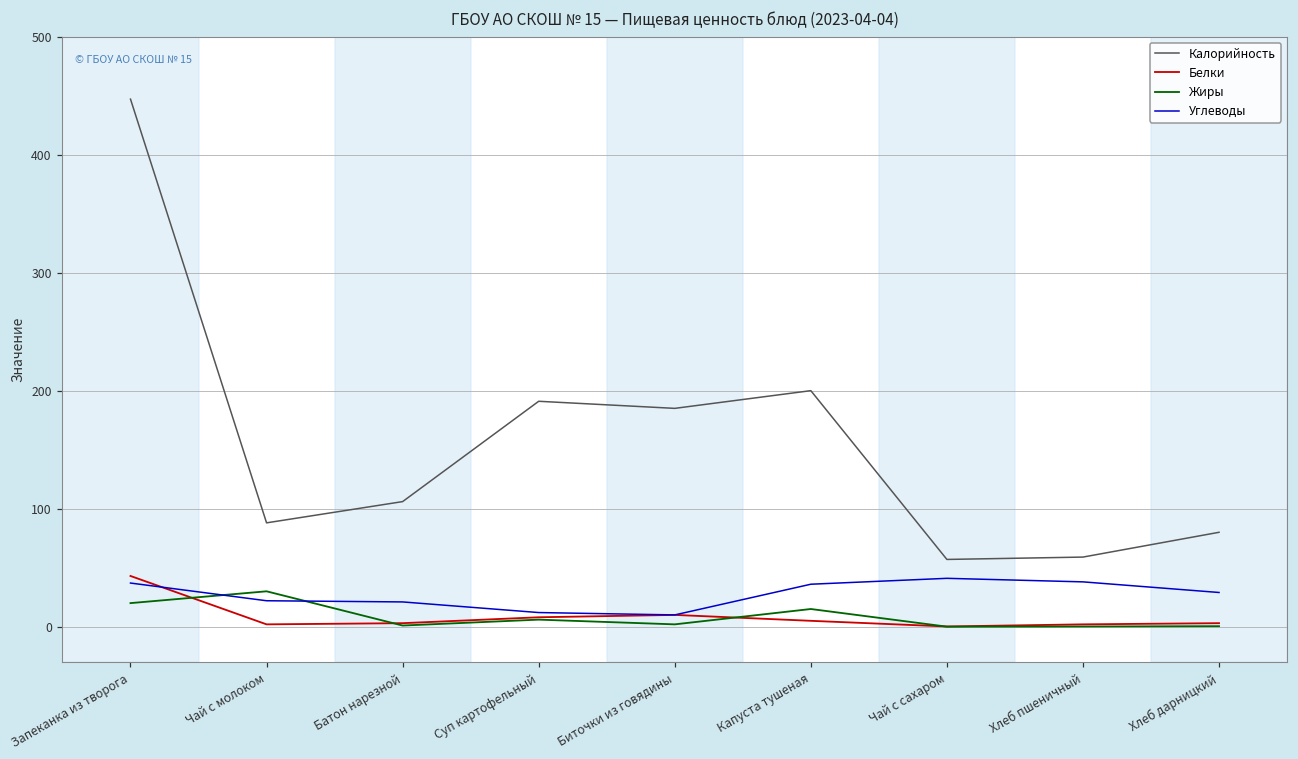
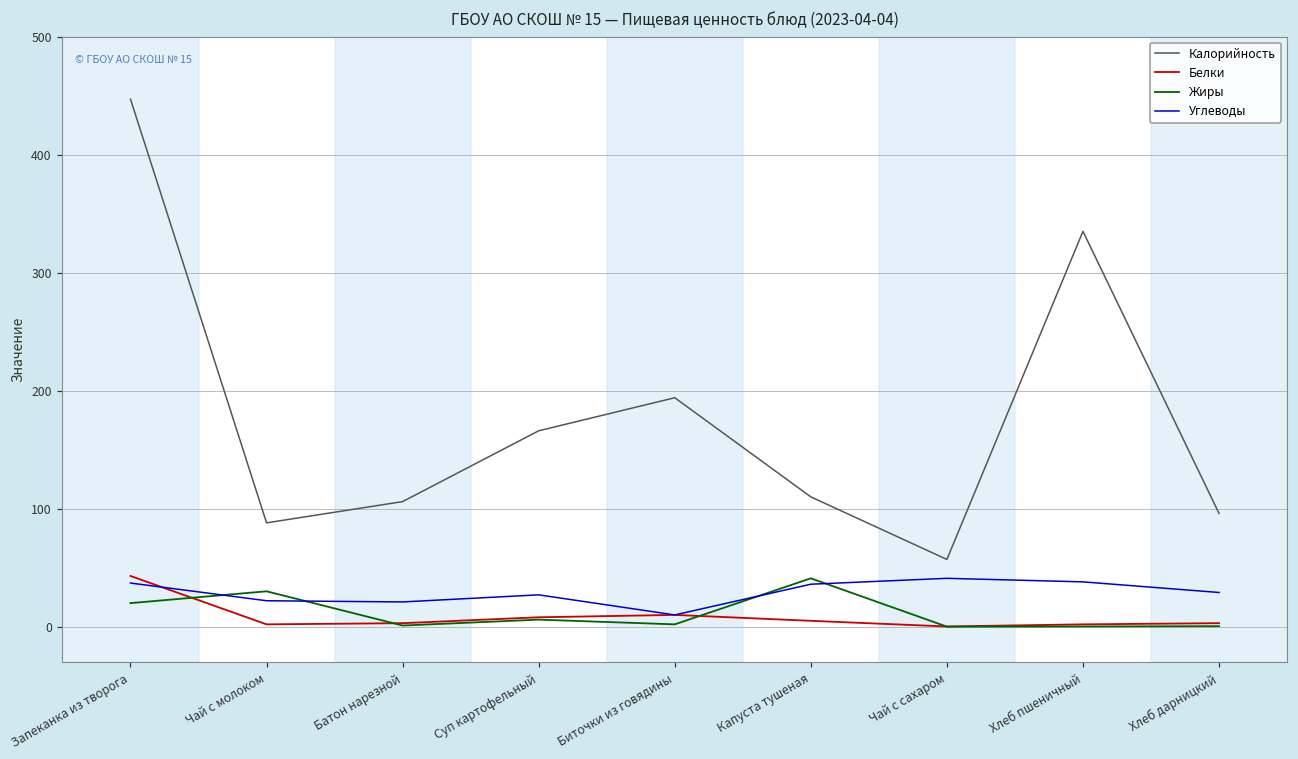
Калорийность, Суп картофельный: 191 -> 166
Углеводы, Суп картофельный: 12 -> 27
Калорийность, Биточки из говядины: 185 -> 194
Калорийность, Капуста тушеная: 200 -> 110
Жиры, Капуста тушеная: 15 -> 41
Калорийность, Хлеб пшеничный: 59 -> 335
Калорийность, Хлеб дарницкий: 80 -> 96
